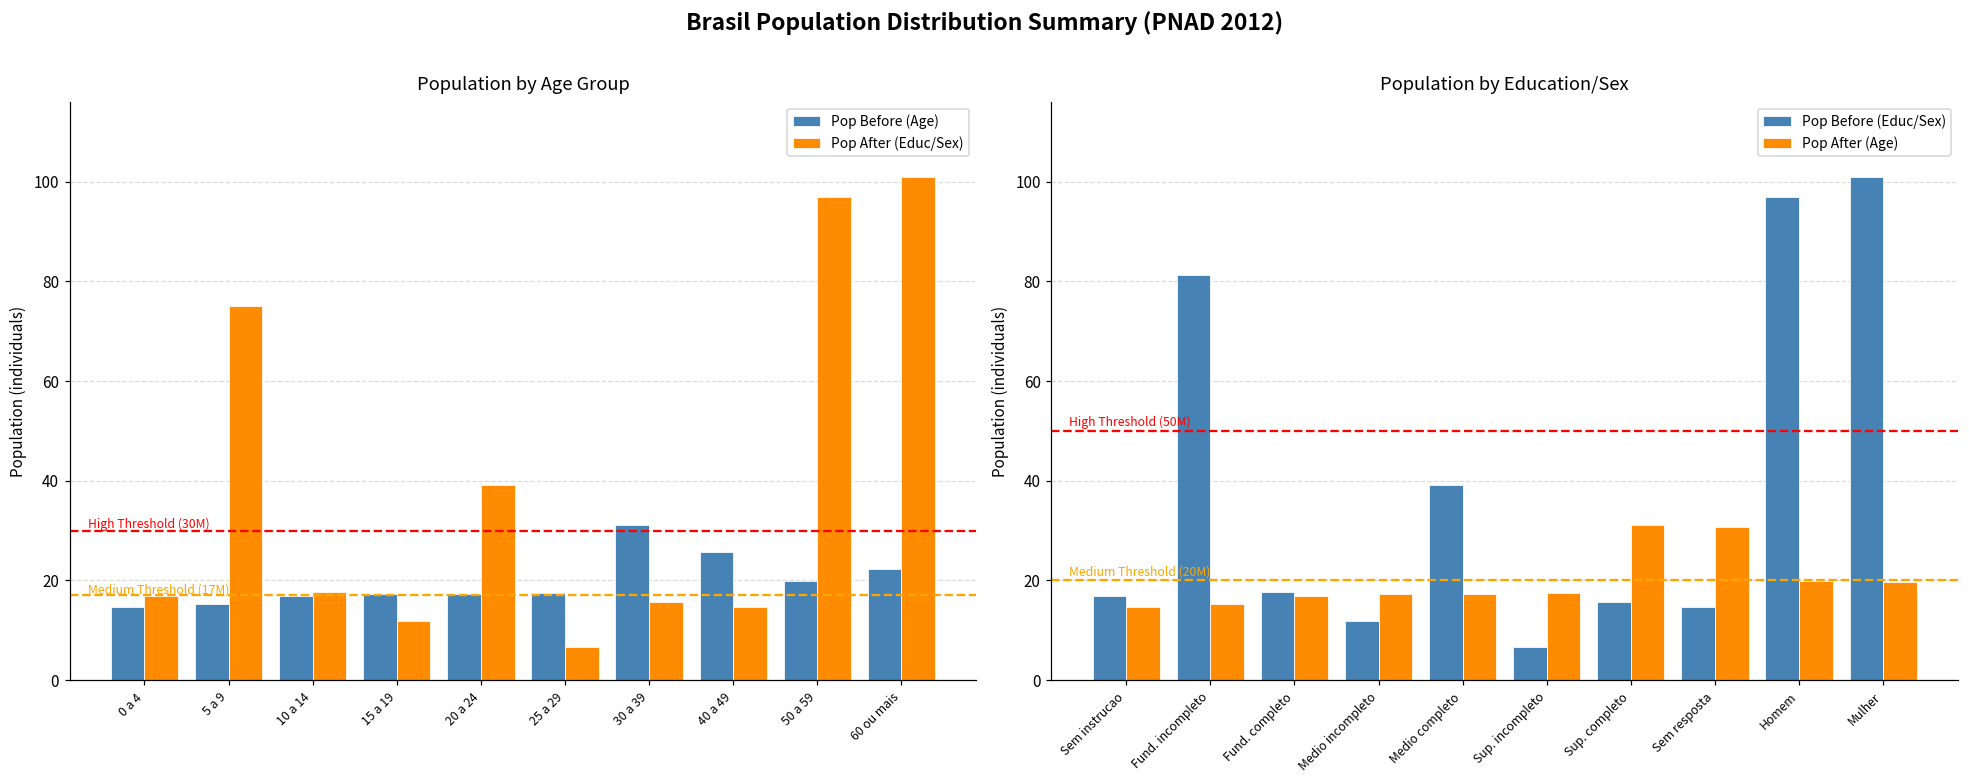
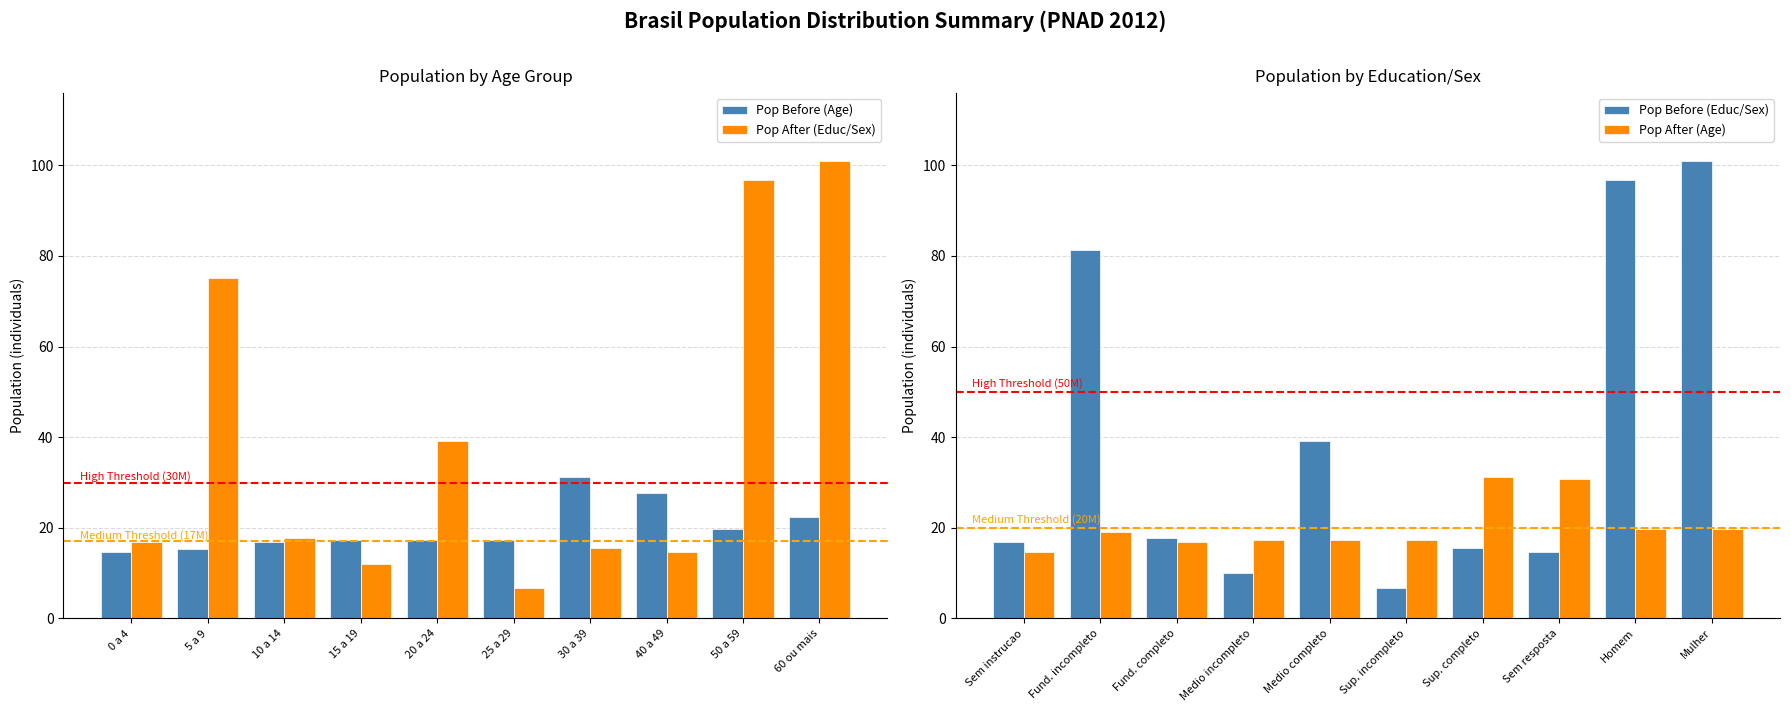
Population by Age Group, Pop Before (Age), 40 a 49: 26 -> 28
Population by Education/Sex, Pop After (Age), Fund. incompleto: 15 -> 19
Population by Education/Sex, Pop Before (Educ/Sex), Medio incompleto: 12 -> 10
